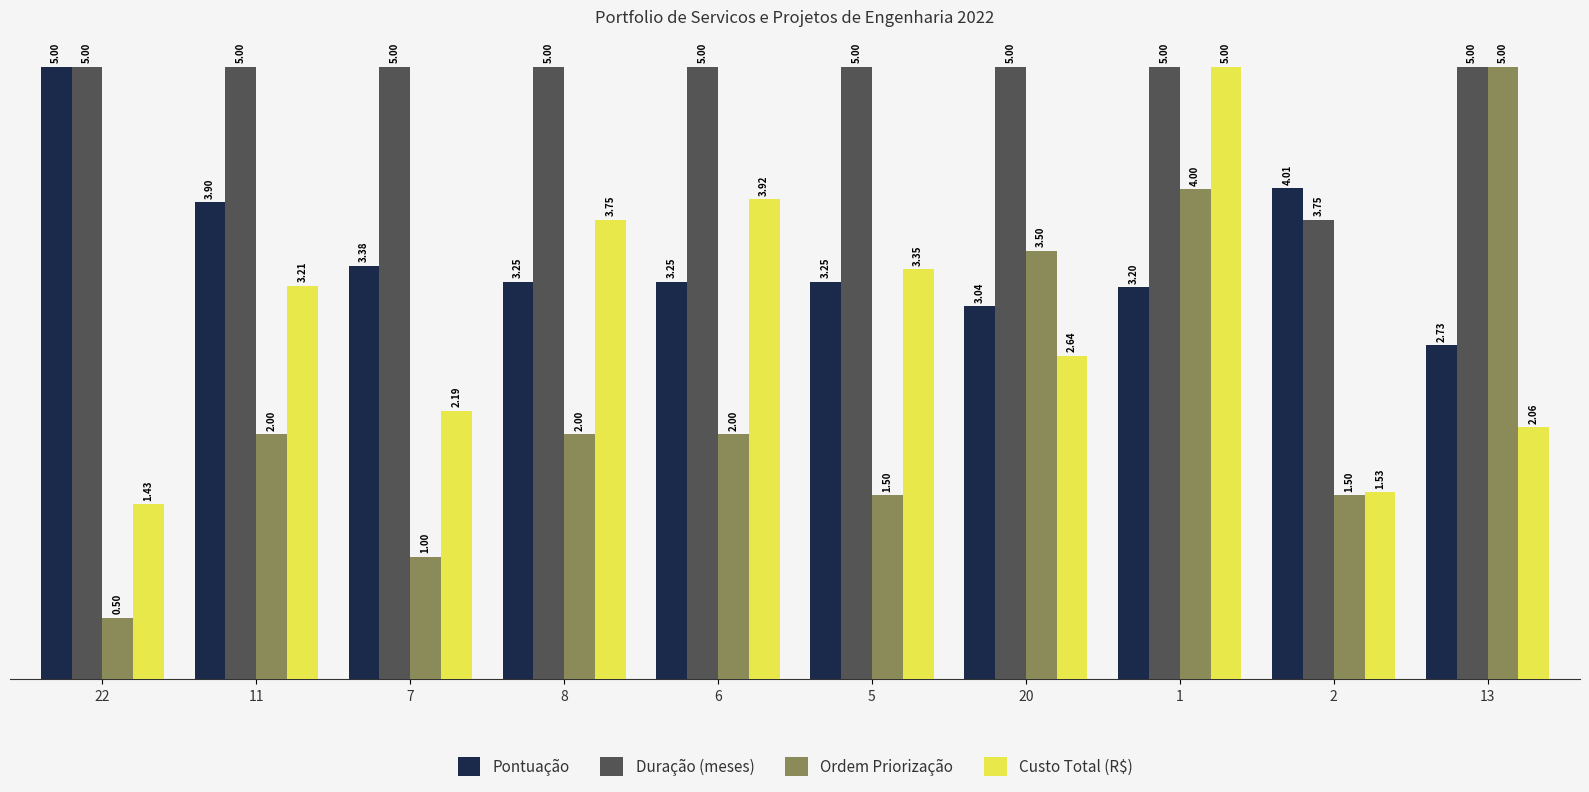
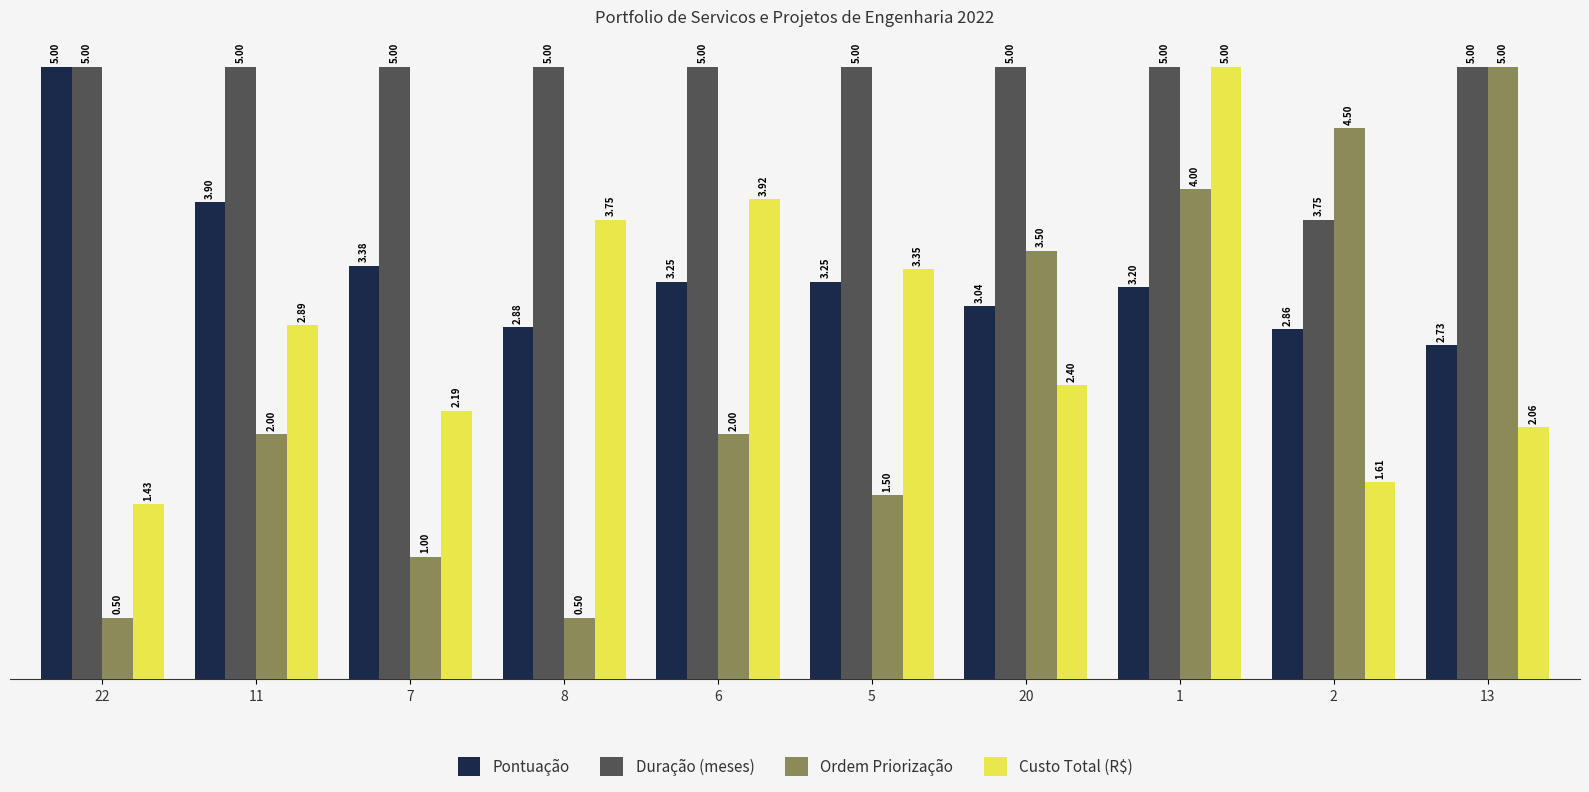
Custo Total (R$), 11: 3.21 -> 2.89
Pontuação, 8: 3.25 -> 2.88
Ordem Priorização, 8: 2.00 -> 0.50
Custo Total (R$), 20: 2.64 -> 2.40
Pontuação, 2: 4.01 -> 2.86
Ordem Priorização, 2: 1.50 -> 4.50
Custo Total (R$), 2: 1.53 -> 1.61
